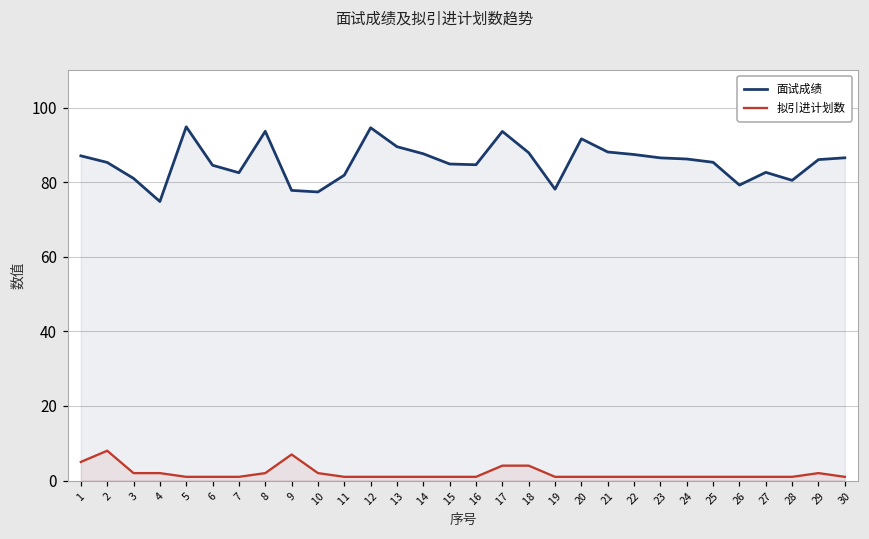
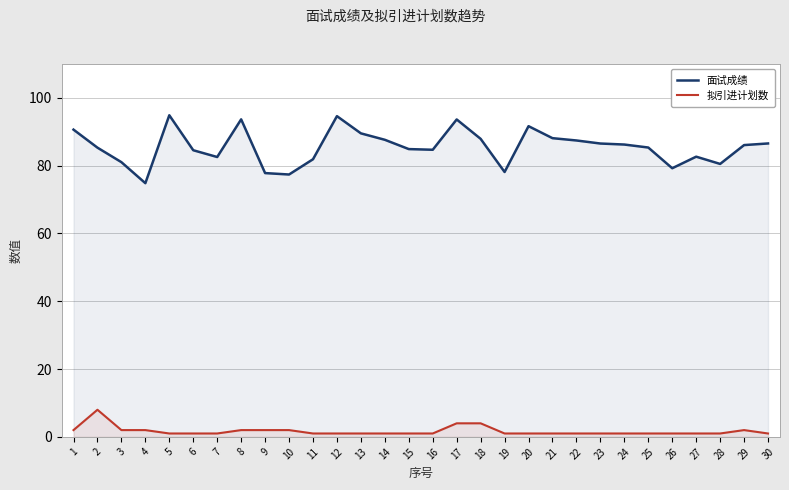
面试成绩, 1: 87 -> 91
拟引进计划数, 1: 5 -> 2
拟引进计划数, 9: 7 -> 2
